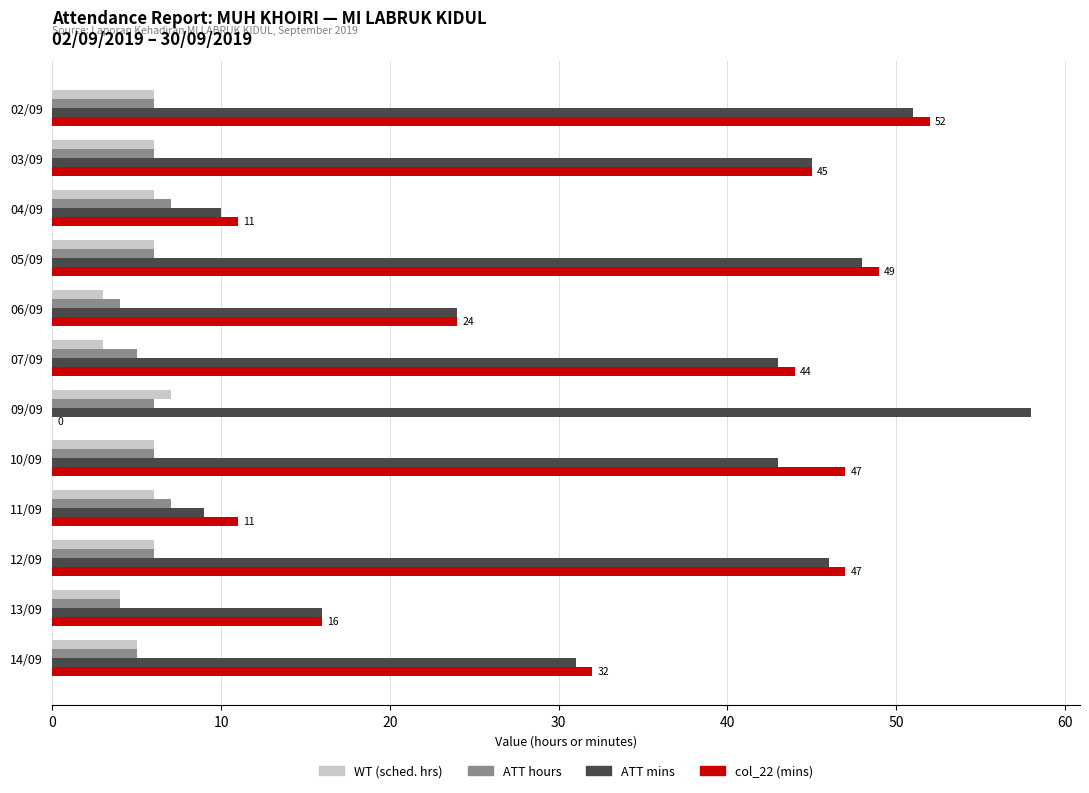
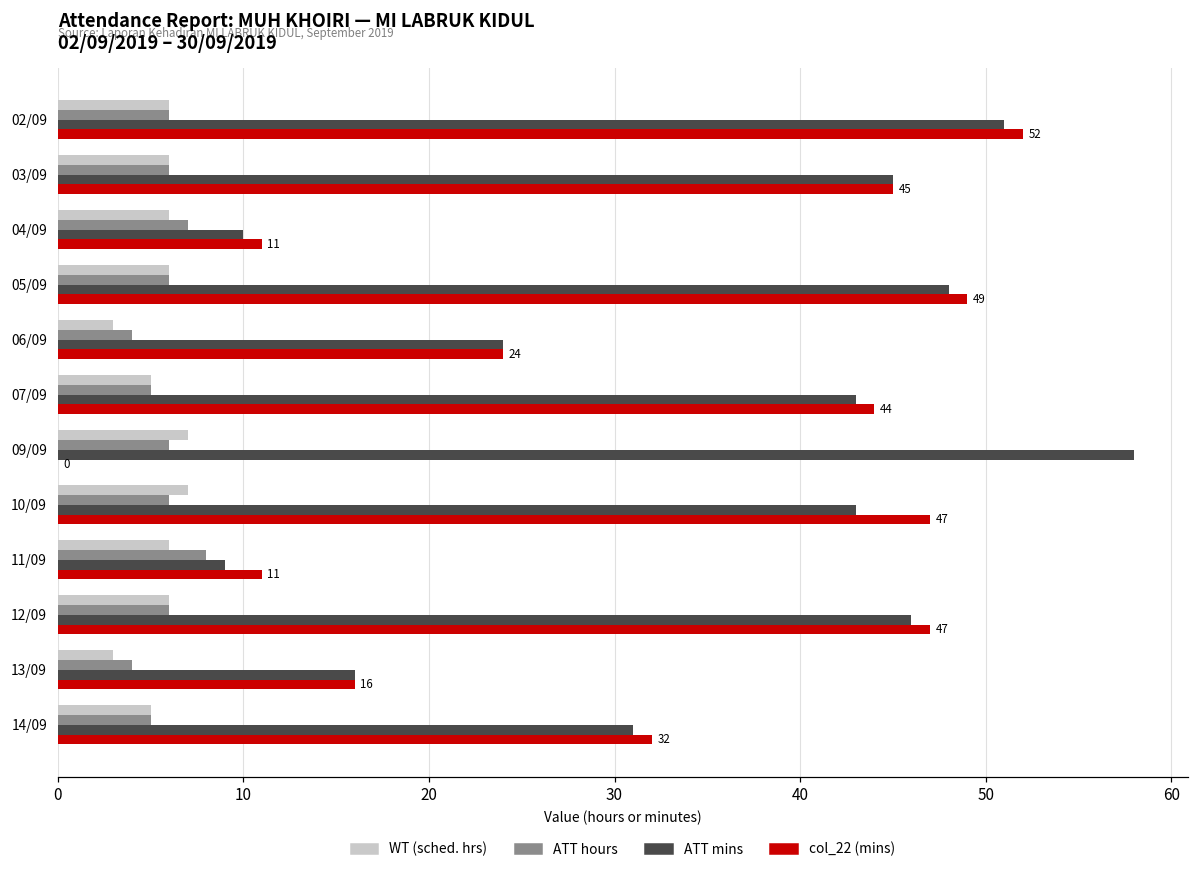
WT (sched. hrs), 07/09: 3 -> 5
WT (sched. hrs), 10/09: 6 -> 7
ATT hours, 11/09: 7 -> 8
WT (sched. hrs), 13/09: 4 -> 3
